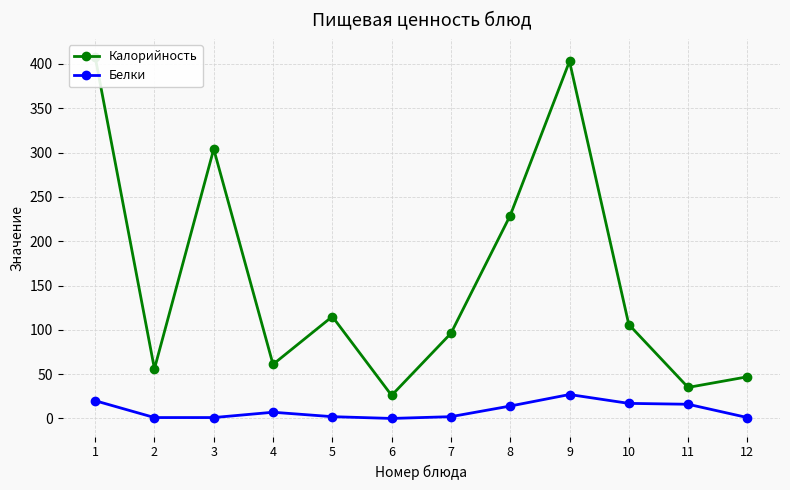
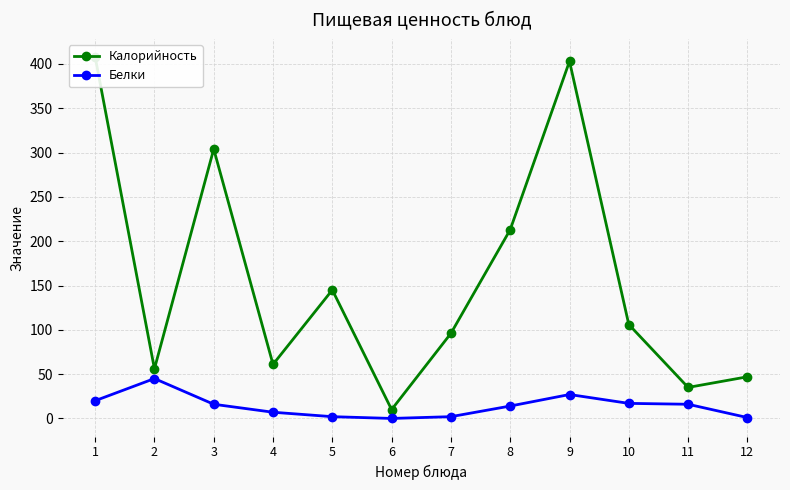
Белки, 2: 0 -> 50
Белки, 3: 0 -> 20
Калорийность, 5: 120 -> 150
Калорийность, 6: 30 -> 10
Калорийность, 8: 230 -> 210
